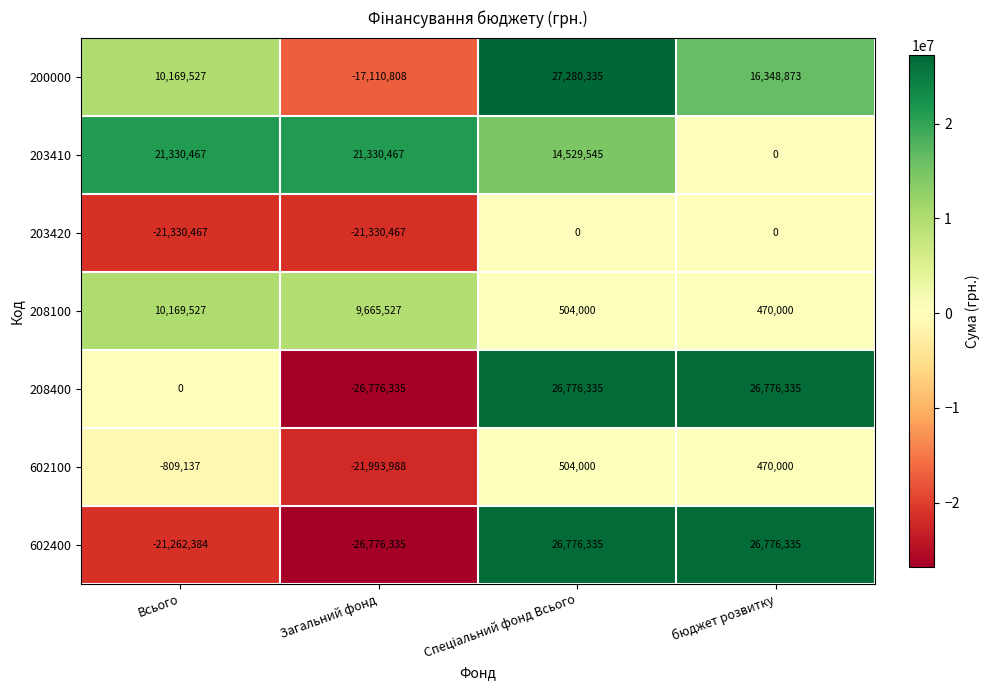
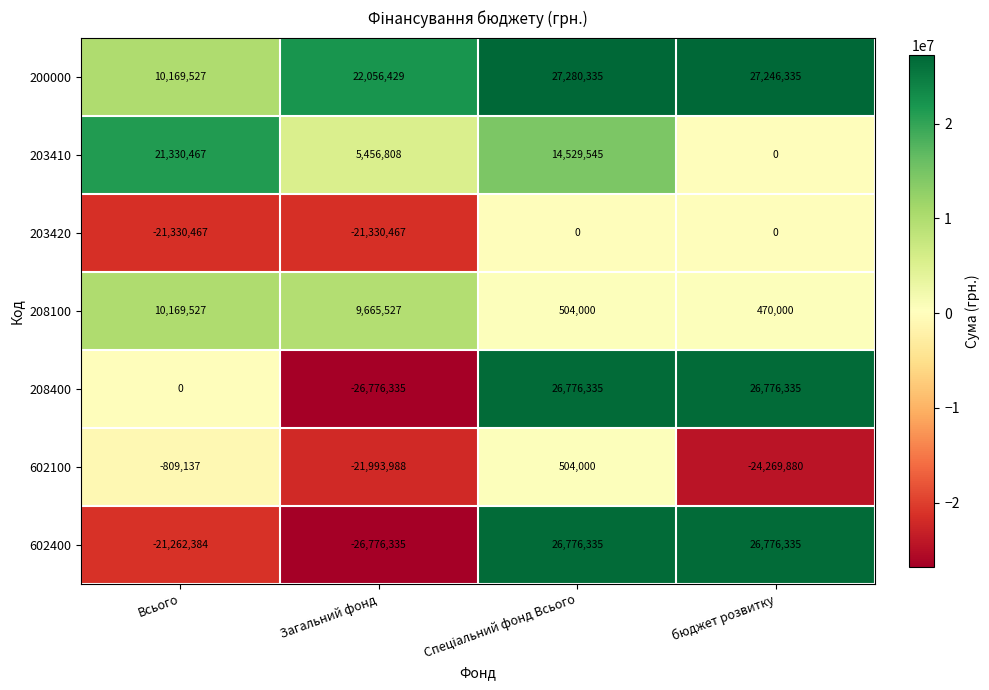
200000, Загальний фонд: -17,110,808 -> 22,056,429
200000, бюджет розвитку: 16,348,873 -> 27,246,335
203410, Загальний фонд: 21,330,467 -> 5,456,808
602100, бюджет розвитку: 470,000 -> -24,269,880
